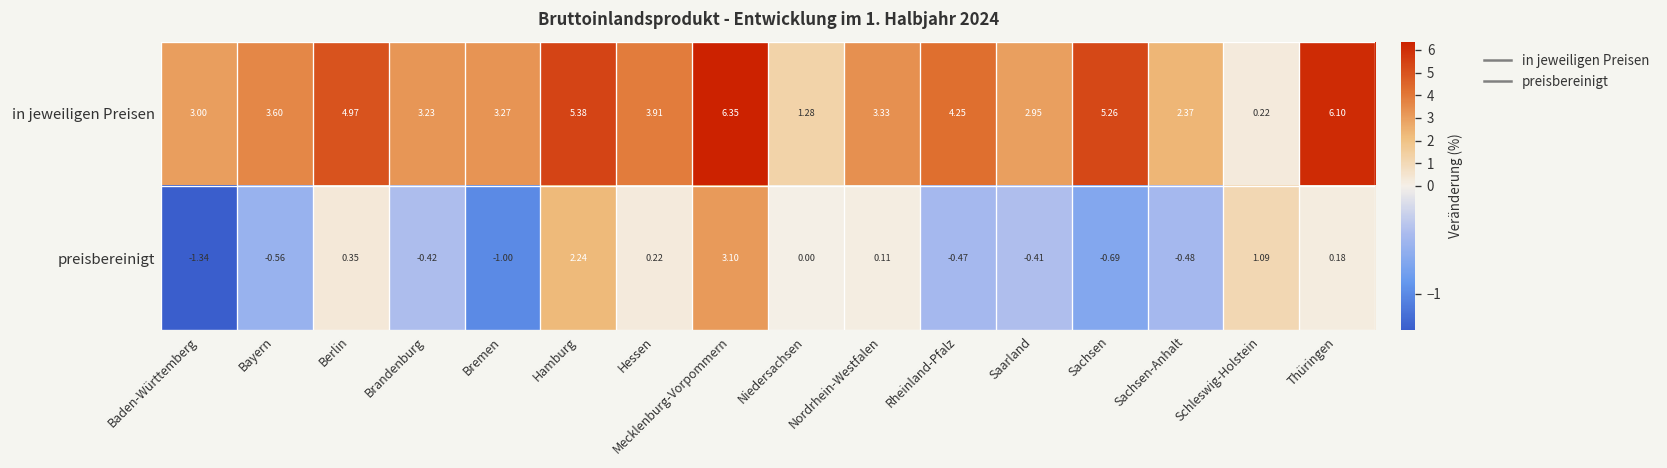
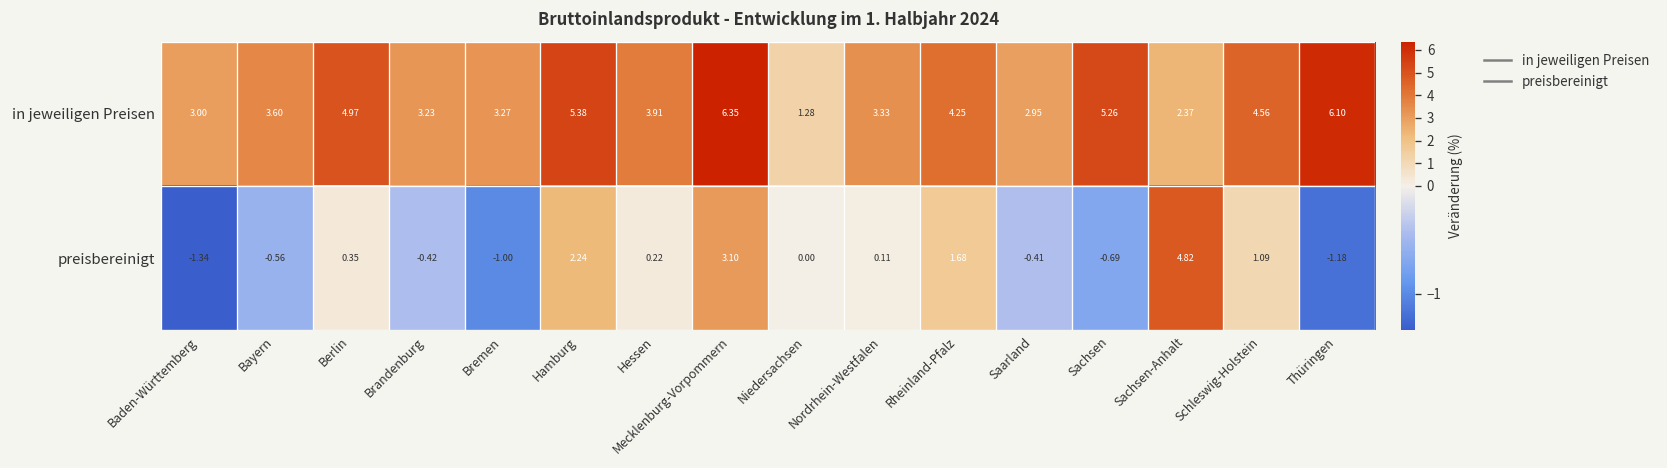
in jeweiligen Preisen, Schleswig-Holstein: 0.22 -> 4.56
preisbereinigt, Rheinland-Pfalz: -0.47 -> 1.68
preisbereinigt, Sachsen-Anhalt: -0.48 -> 4.82
preisbereinigt, Thüringen: 0.18 -> -1.18
